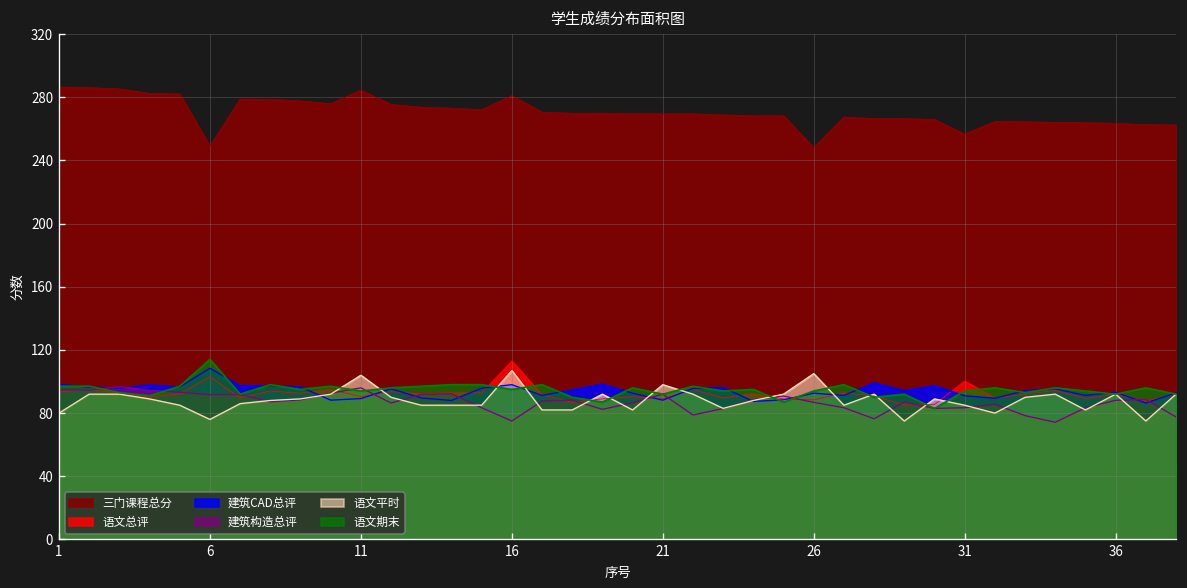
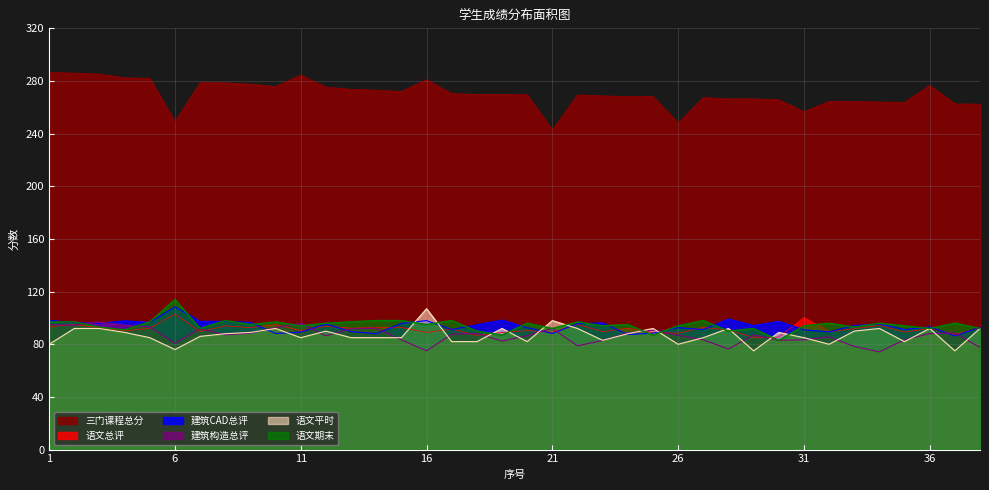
建筑构造总评, 6: 92 -> 81
语文平时, 11: 104 -> 85
语文总评, 16: 113 -> 89
三门课程总分, 21: 269 -> 243
语文平时, 26: 105 -> 80
三门课程总分, 36: 263 -> 277
